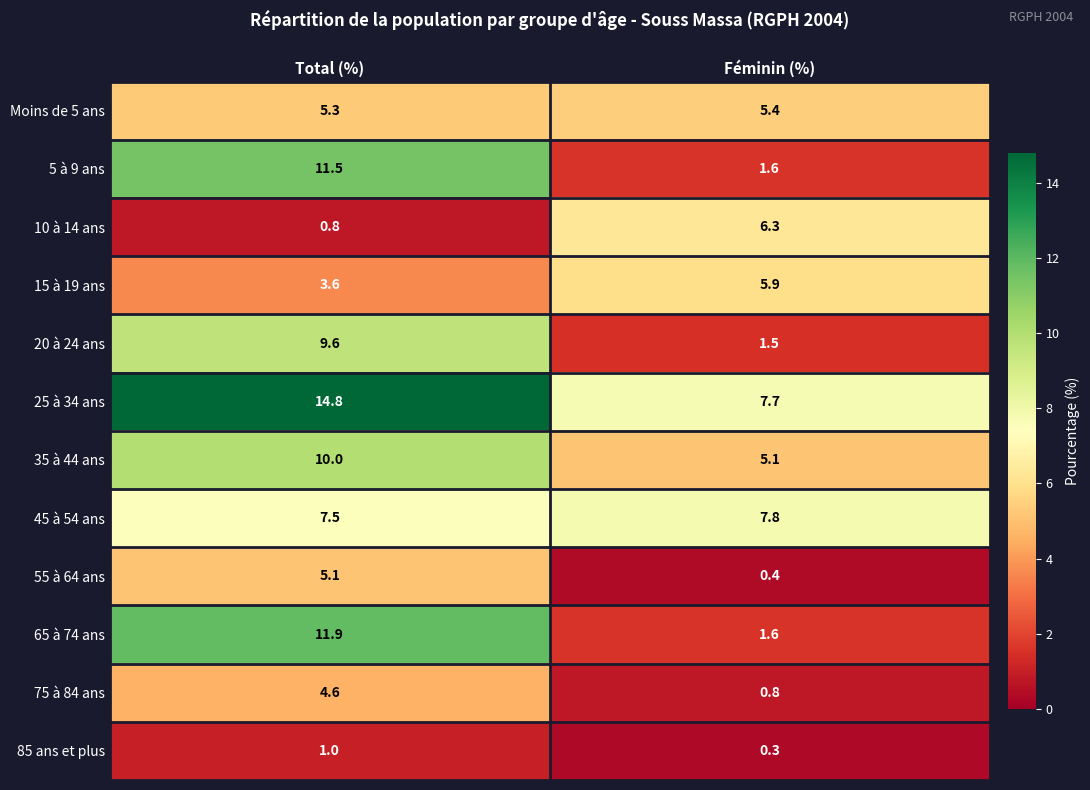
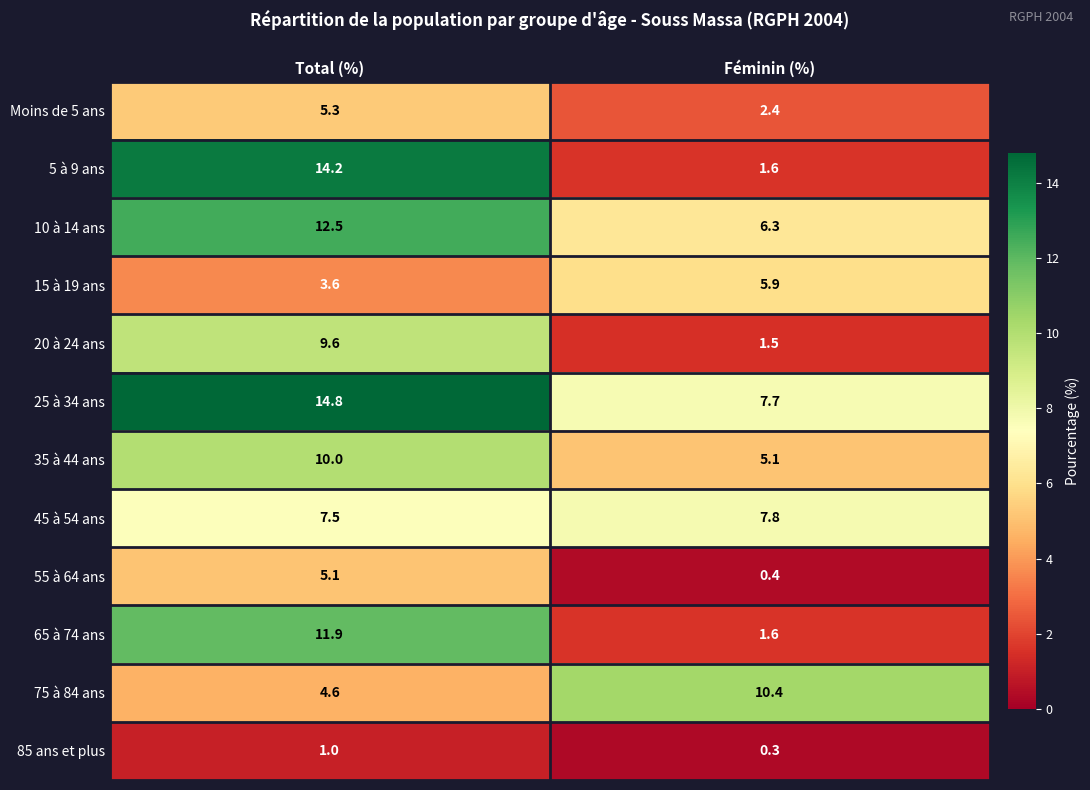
Moins de 5 ans, Féminin (%): 5.4 -> 2.4
5 à 9 ans, Total (%): 11.5 -> 14.2
10 à 14 ans, Total (%): 0.8 -> 12.5
75 à 84 ans, Féminin (%): 0.8 -> 10.4
